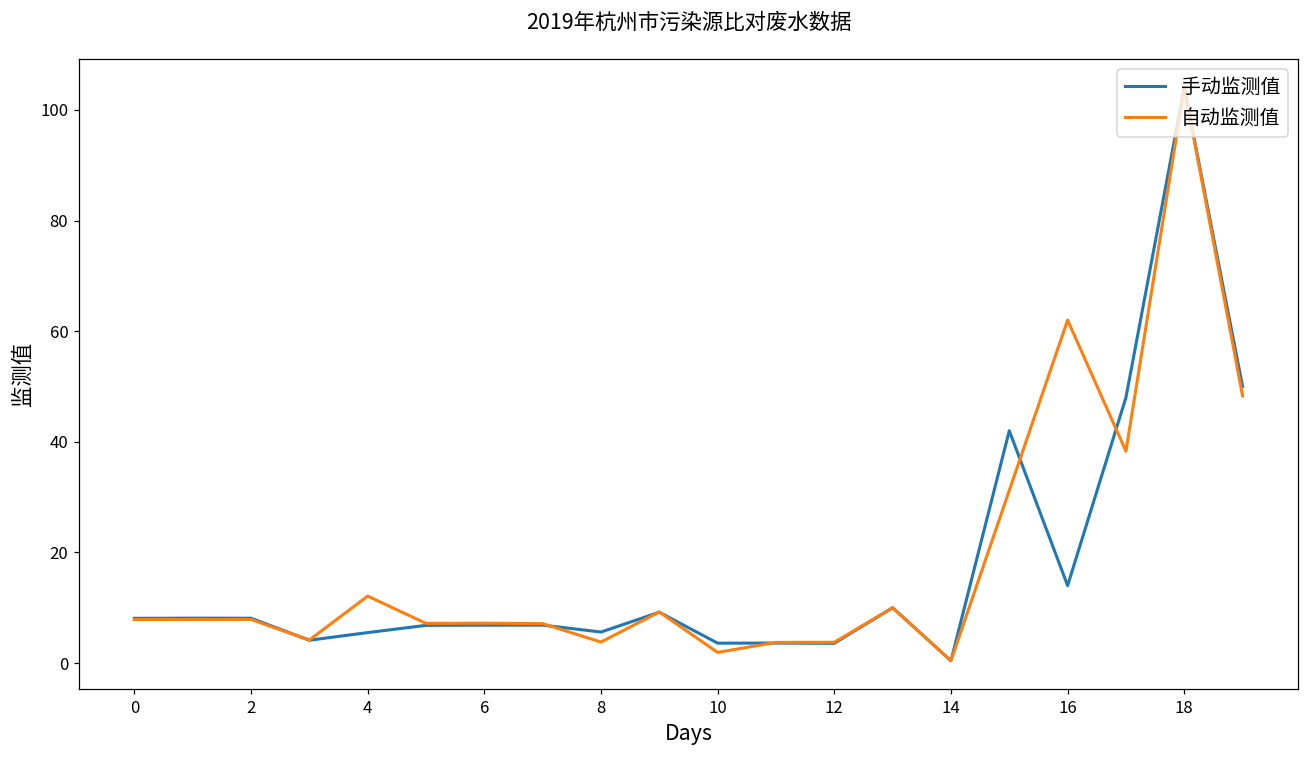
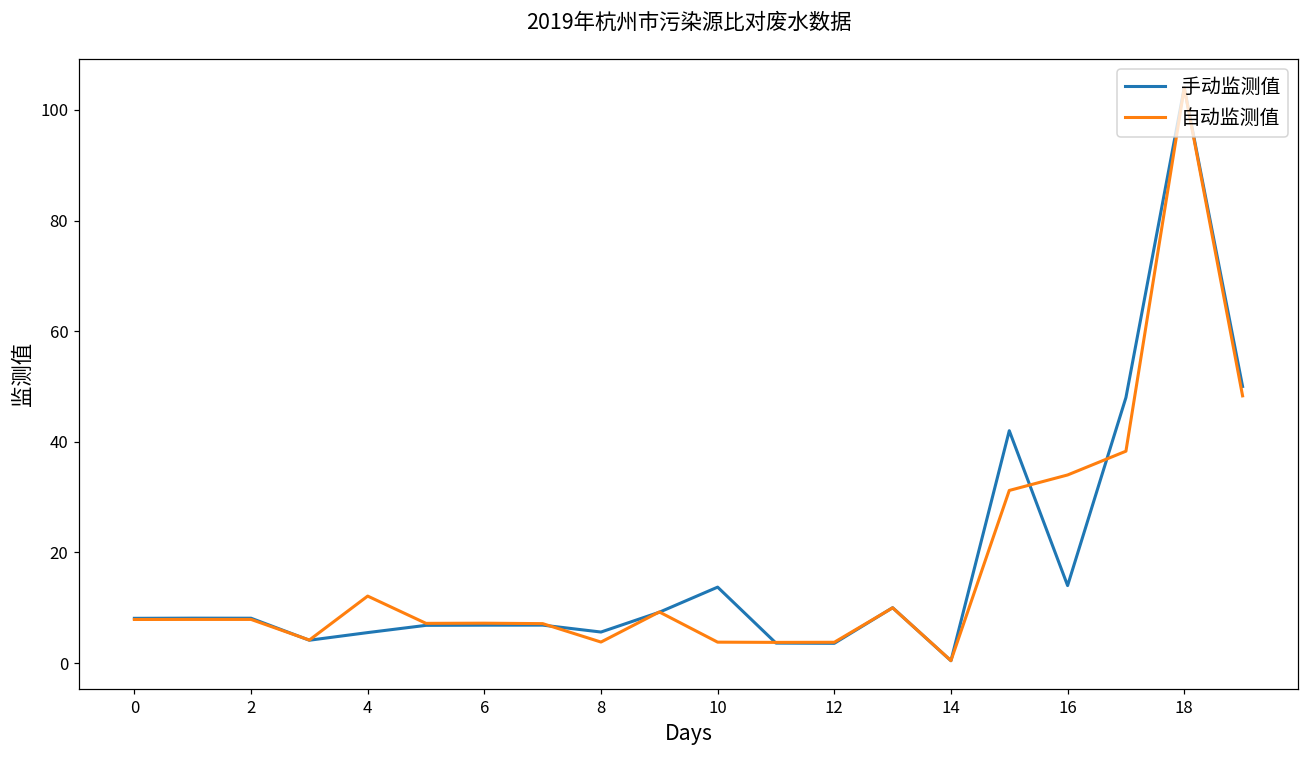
手动监测值, 10: 4 -> 14
自动监测值, 10: 2 -> 4
自动监测值, 16: 62 -> 34
